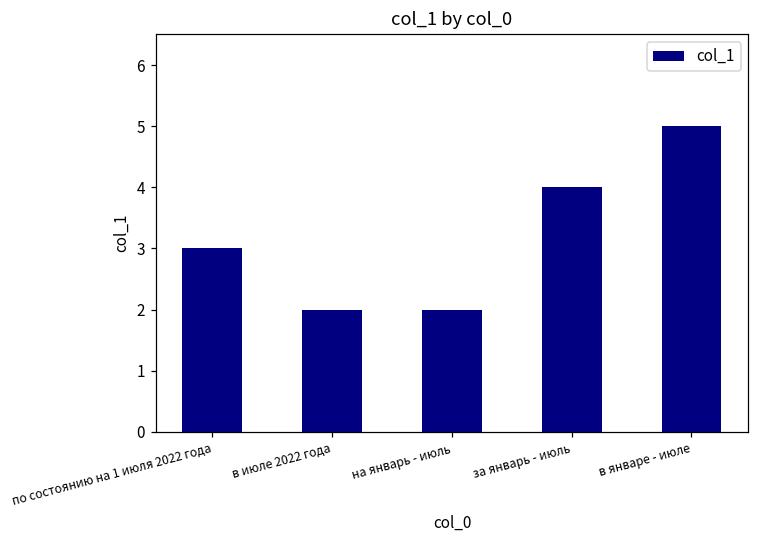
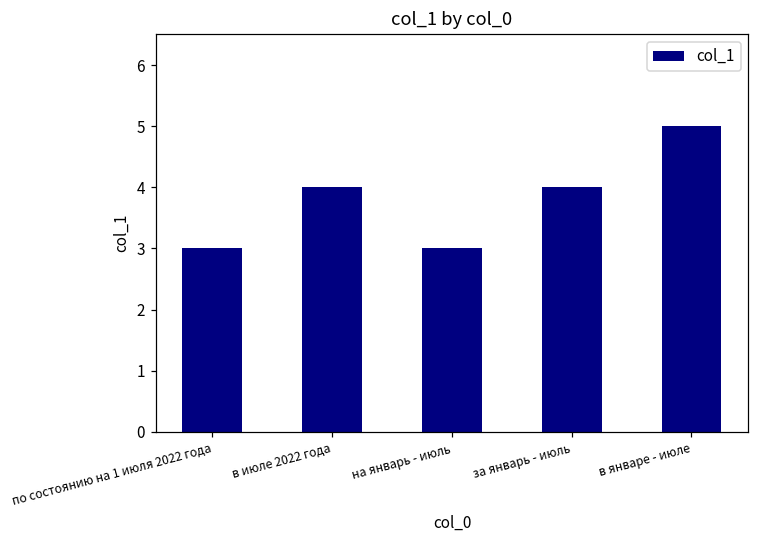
в июлe 2022 года: 2 -> 4
на январь - июль: 2 -> 3
